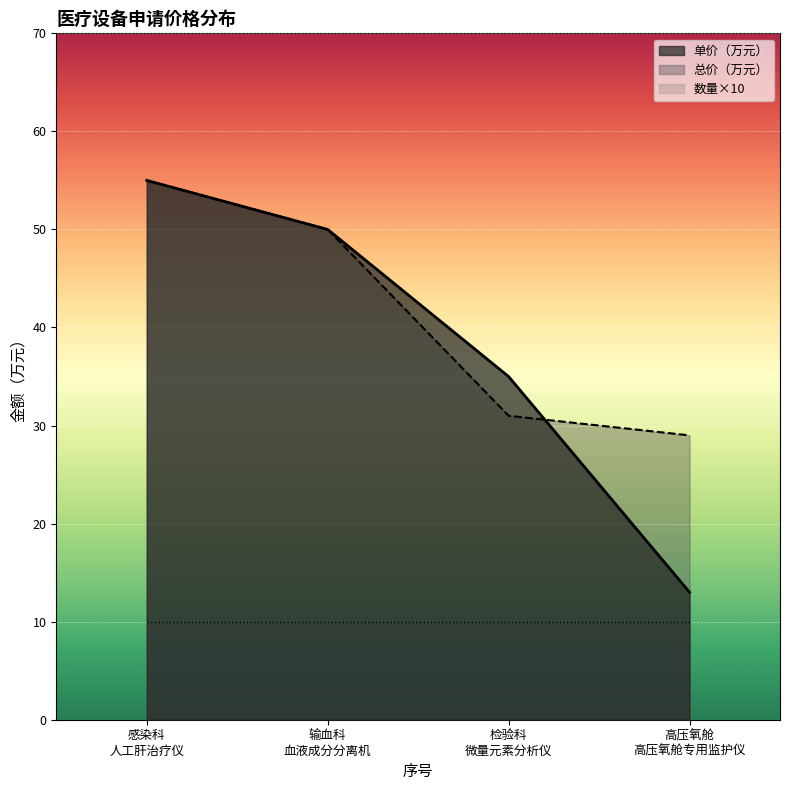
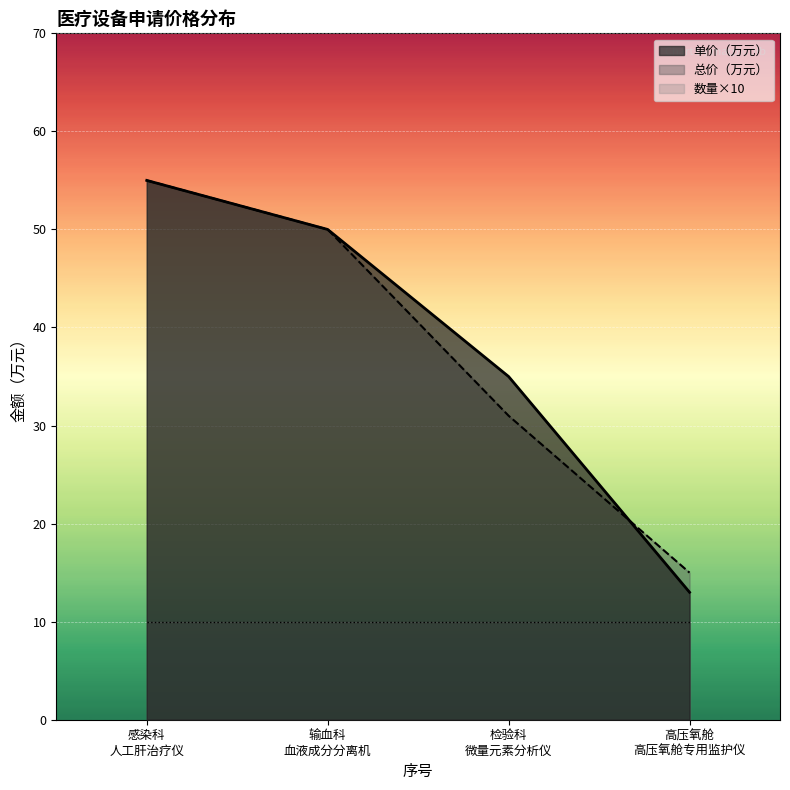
总价（万元）, 高压氧舱 高压氧舱专用监护仪: 29 -> 15
